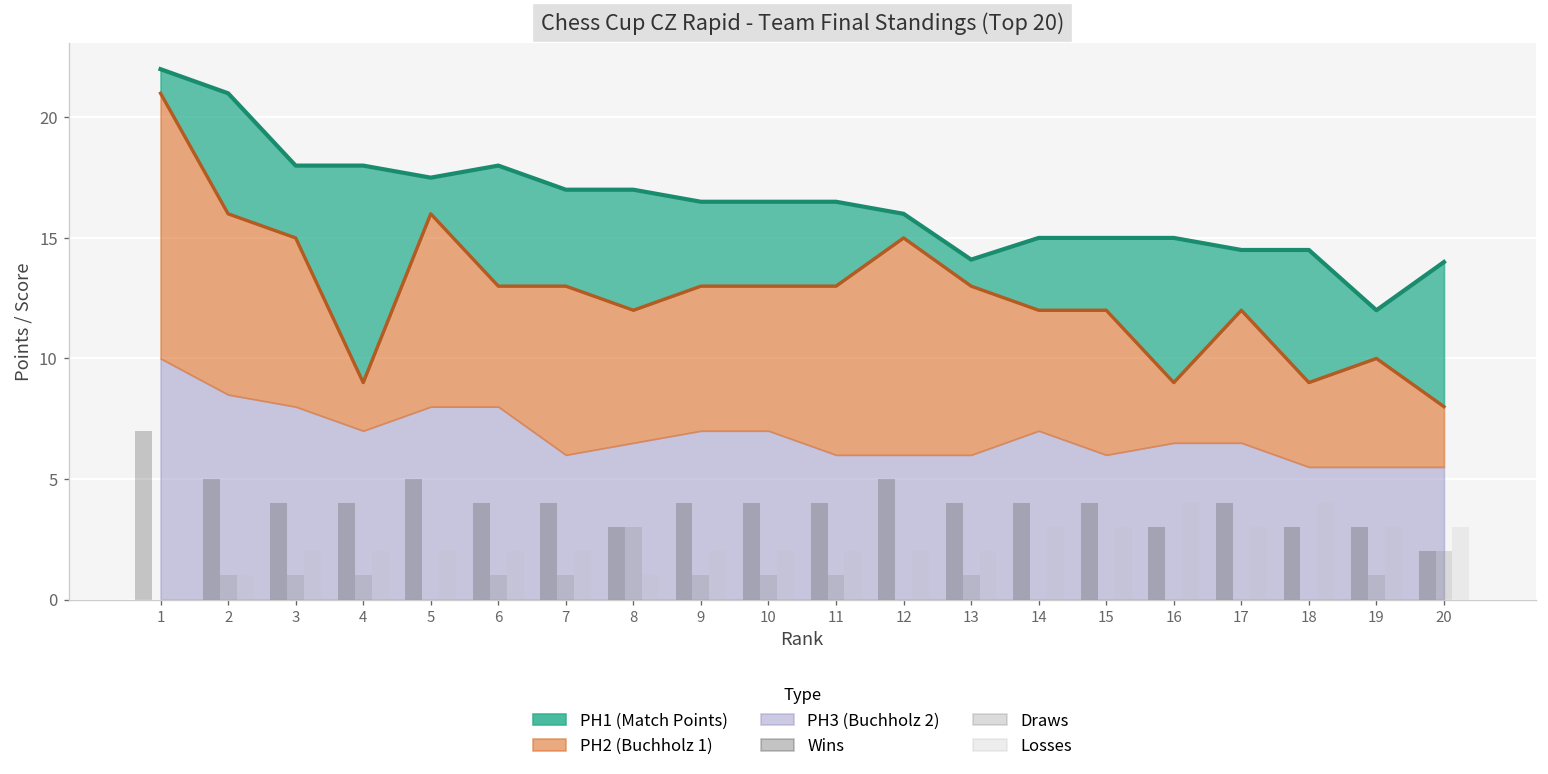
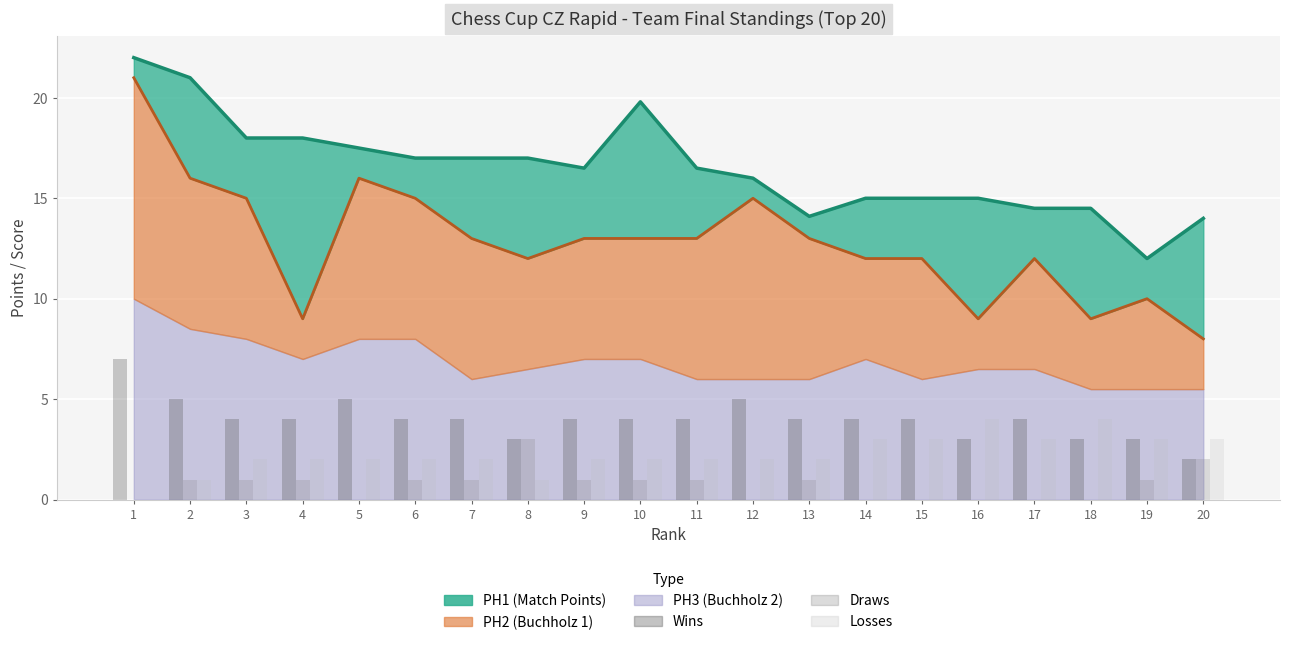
PH1 (Match Points), 6: 18 -> 17
PH2 (Buchholz 1), 6: 13 -> 15
PH1 (Match Points), 10: 16.5 -> 19.8
